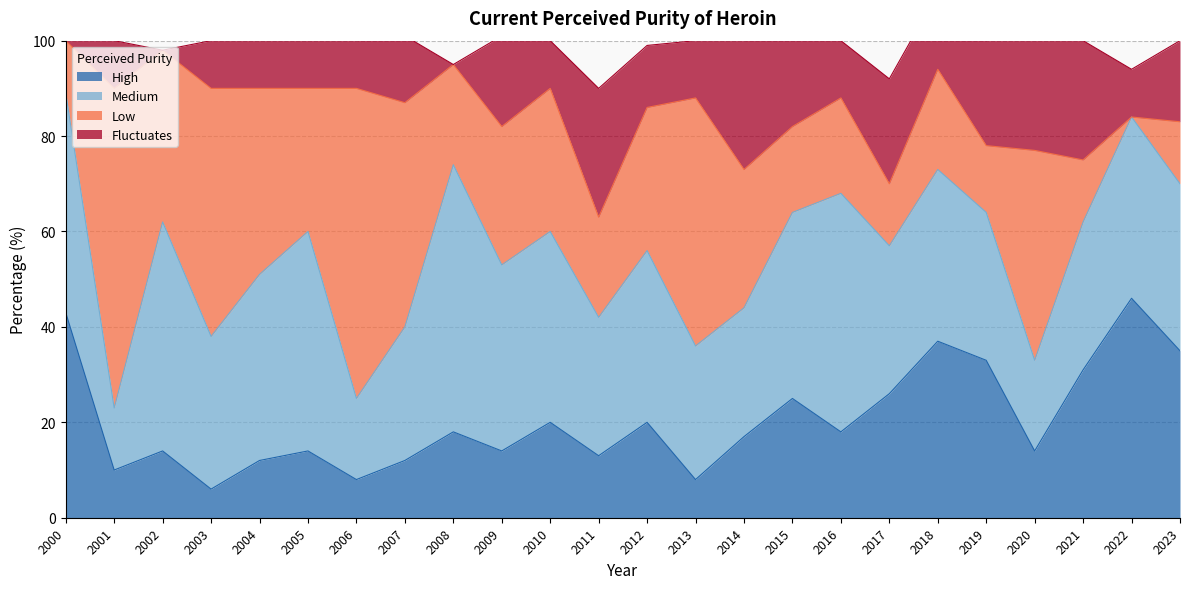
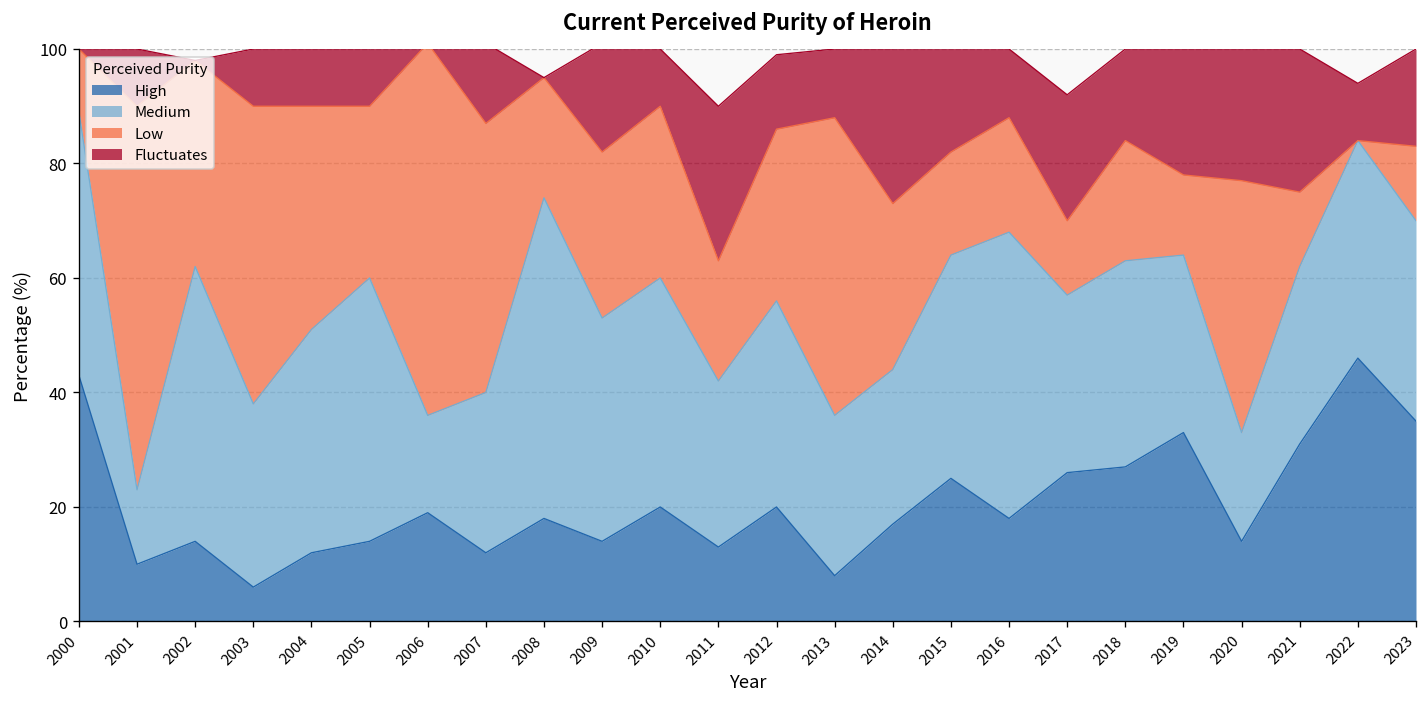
High, 2006: 8 -> 19
High, 2018: 37 -> 27
